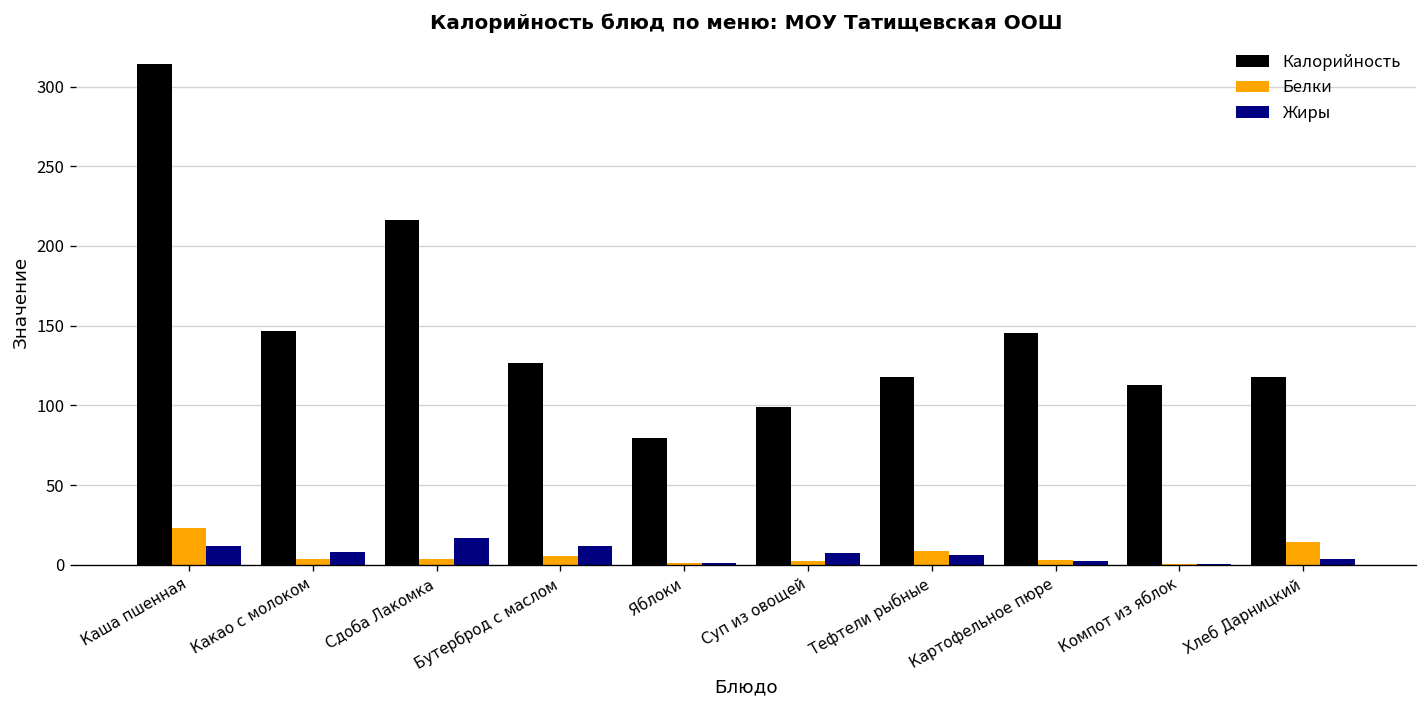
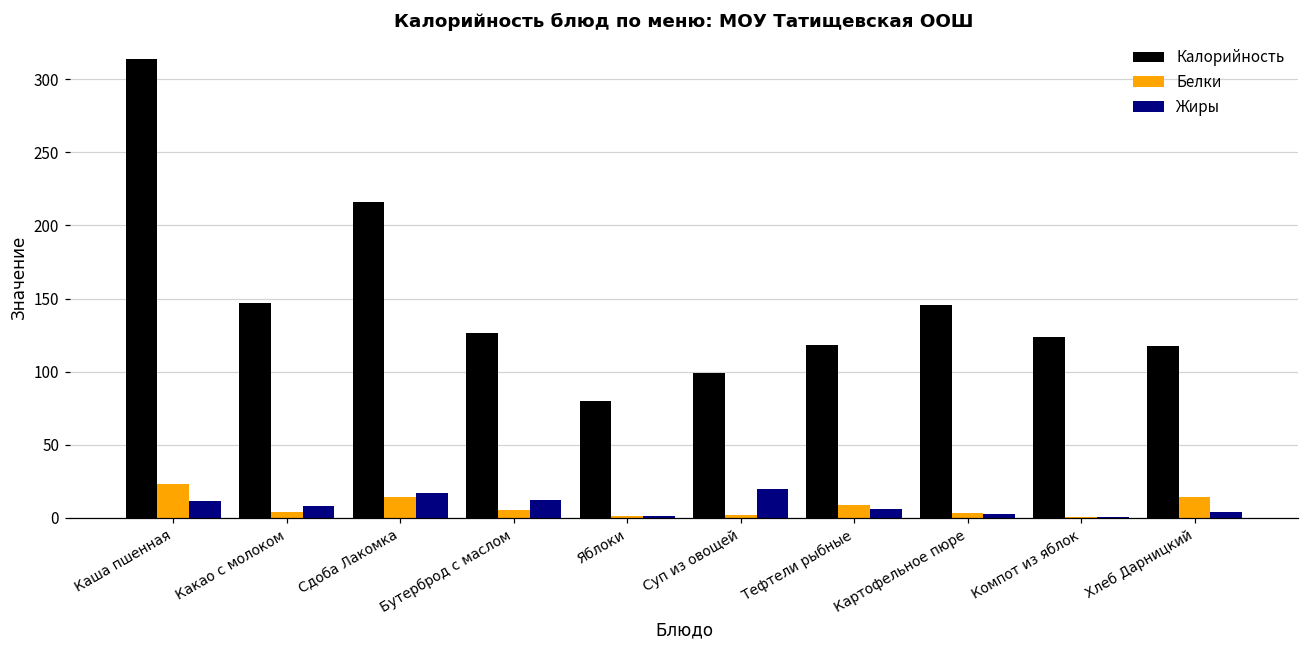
Белки, Сдоба Лакомка: 4 -> 14
Жиры, Суп из овощей: 7 -> 20
Калорийность, Компот из яблок: 113 -> 124
